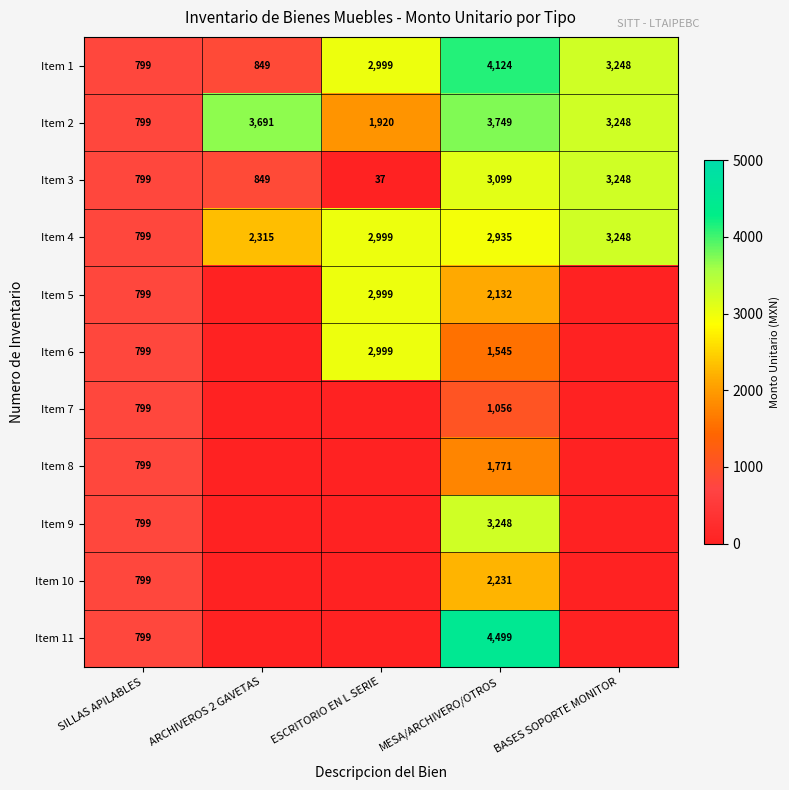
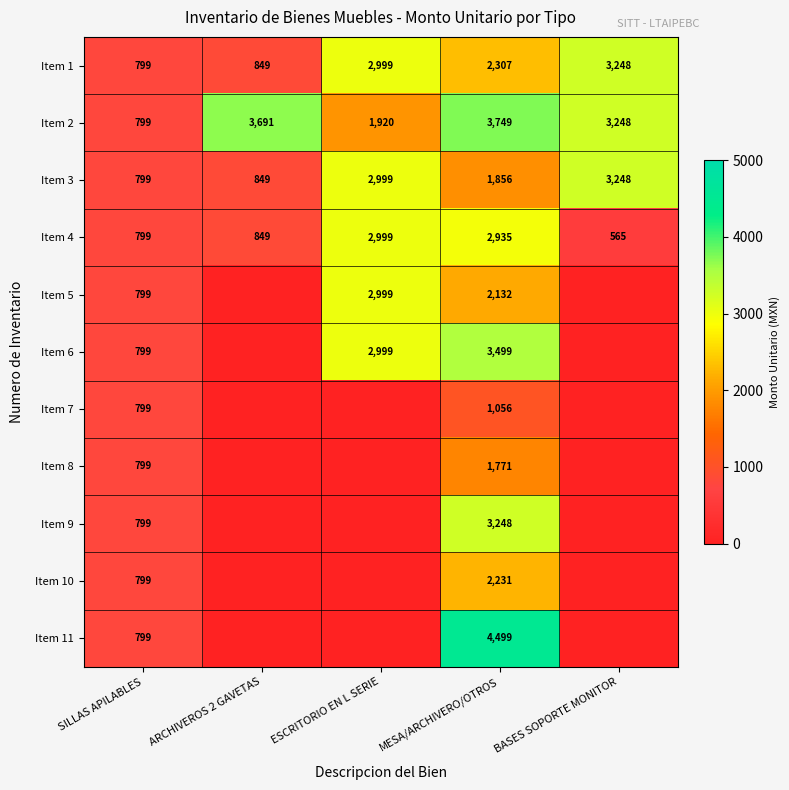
Item 1, MESA/ARCHIVERO/OTROS: 4,124 -> 2,307
Item 3, ESCRITORIO EN L SERIE: 37 -> 2,999
Item 3, MESA/ARCHIVERO/OTROS: 3,099 -> 1,856
Item 4, ARCHIVEROS 2 GAVETAS: 2,315 -> 849
Item 4, BASES SOPORTE MONITOR: 3,248 -> 565
Item 6, MESA/ARCHIVERO/OTROS: 1,545 -> 3,499
